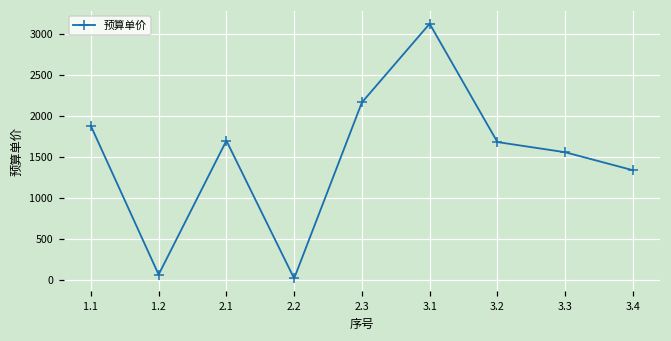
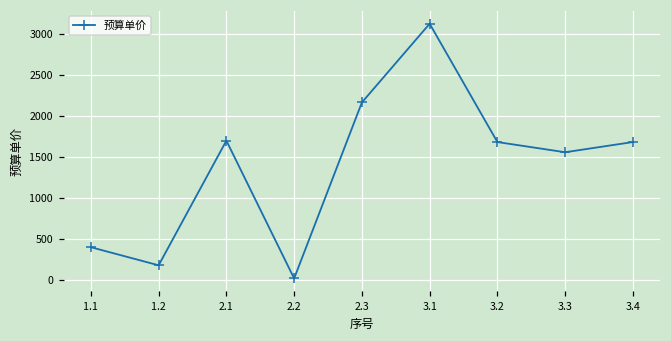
1.1: 1900 -> 400
1.2: 100 -> 200
3.4: 1300 -> 1700
